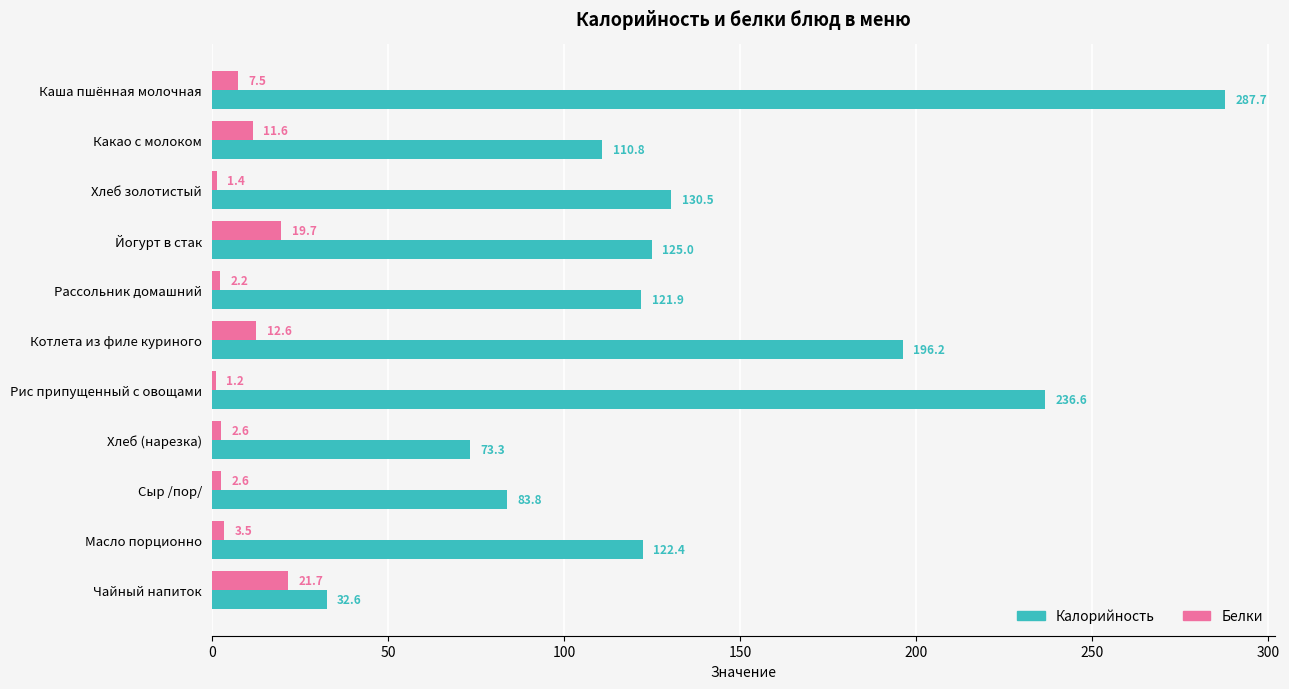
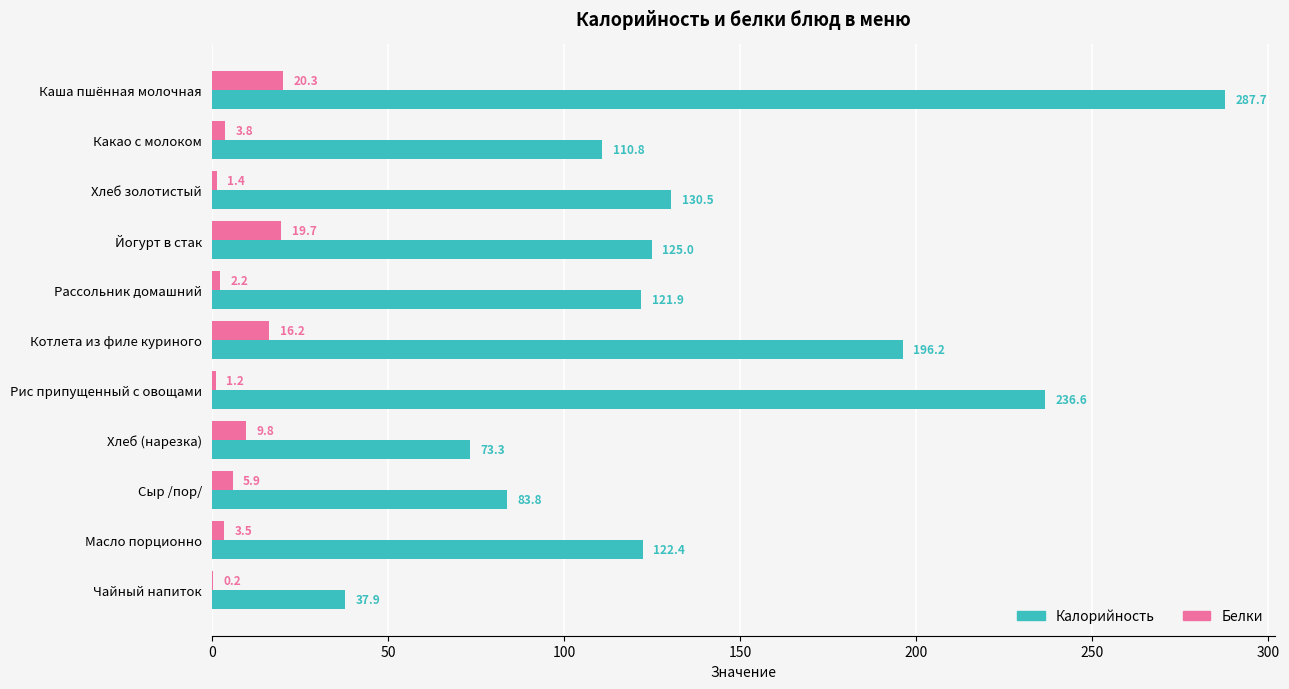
Белки, Каша пшённая молочная: 7.5 -> 20.3
Белки, Какао с молоком: 11.6 -> 3.8
Белки, Котлета из филе куриного: 12.6 -> 16.2
Белки, Хлеб (нарезка): 2.6 -> 9.8
Белки, Сыр /пор/: 2.6 -> 5.9
Белки, Чайный напиток: 21.7 -> 0.2
Калорийность, Чайный напиток: 32.6 -> 37.9
